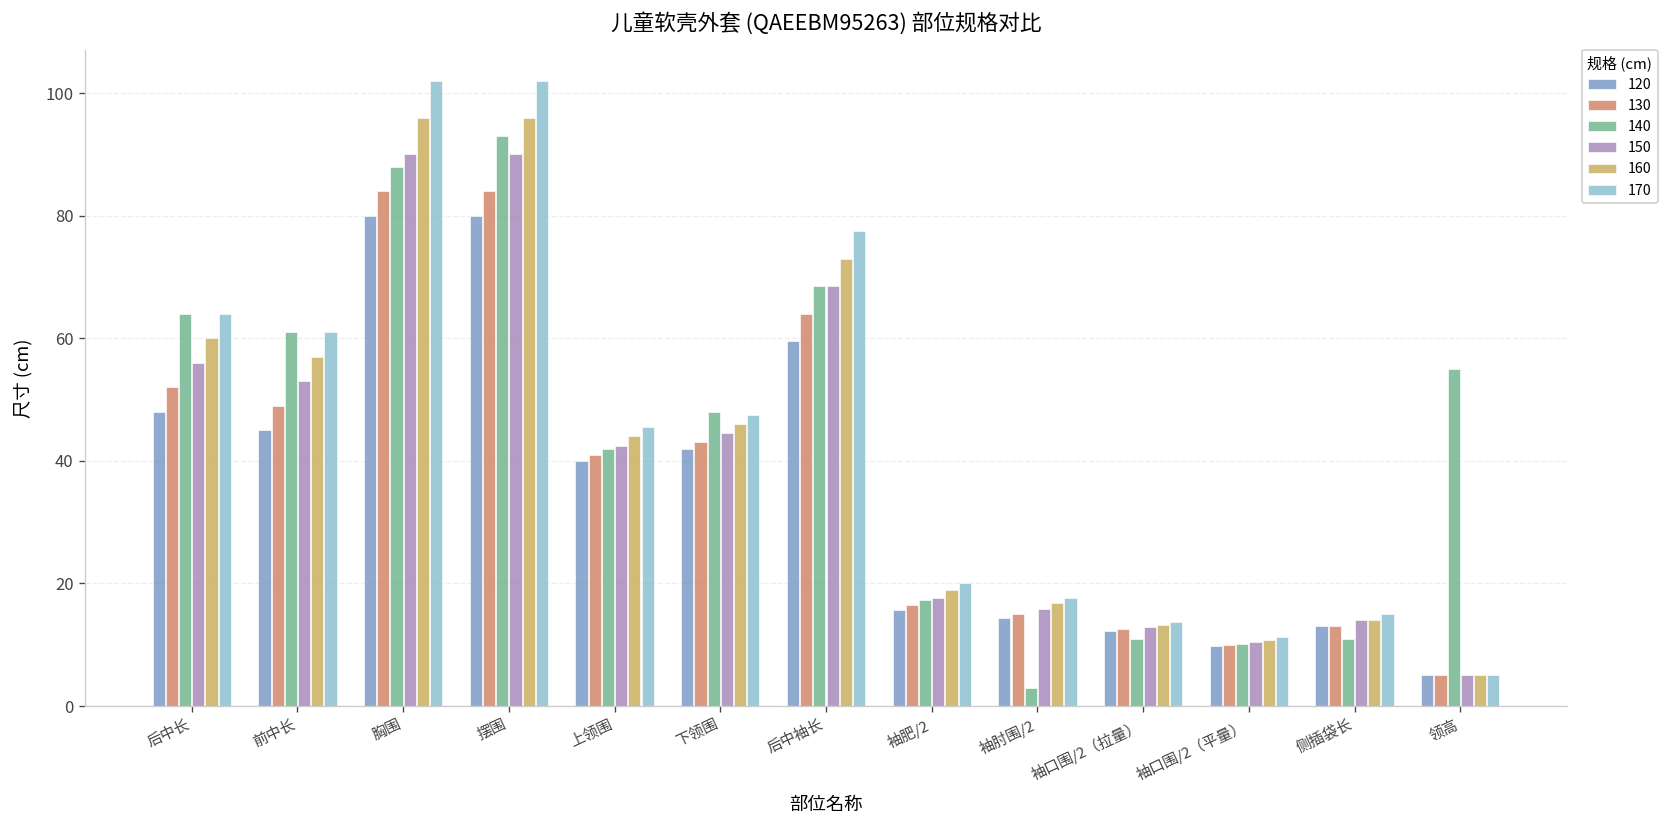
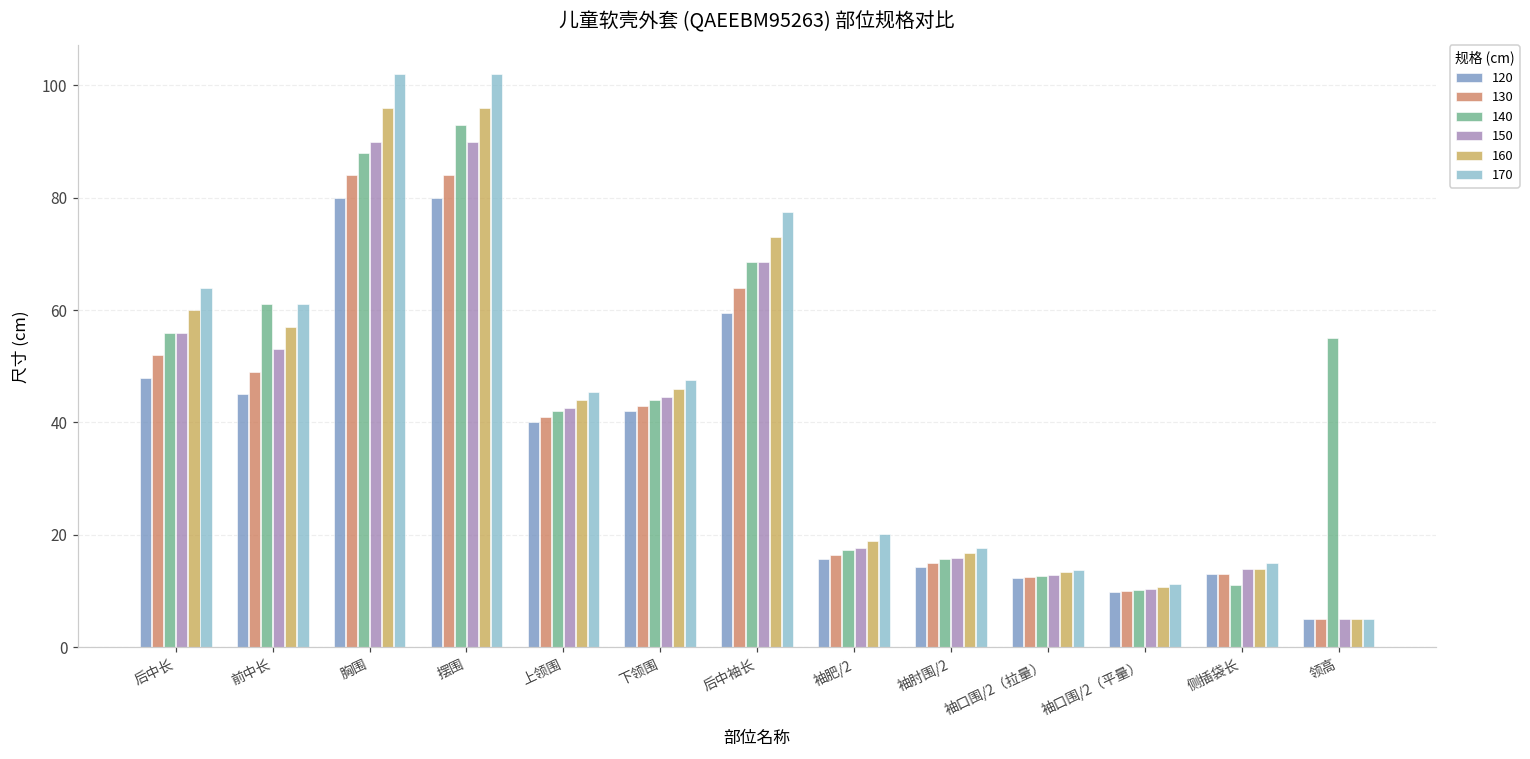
140, 后中长: 64 -> 56
140, 下领围: 48 -> 44
140, 袖肘围/2: 3 -> 16
140, 袖口围/2（拉量）: 11 -> 13
